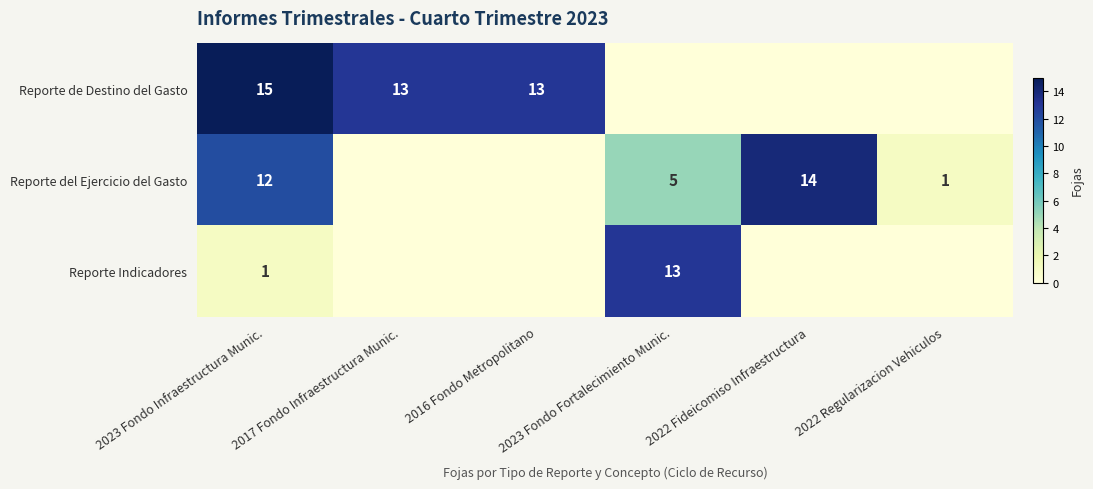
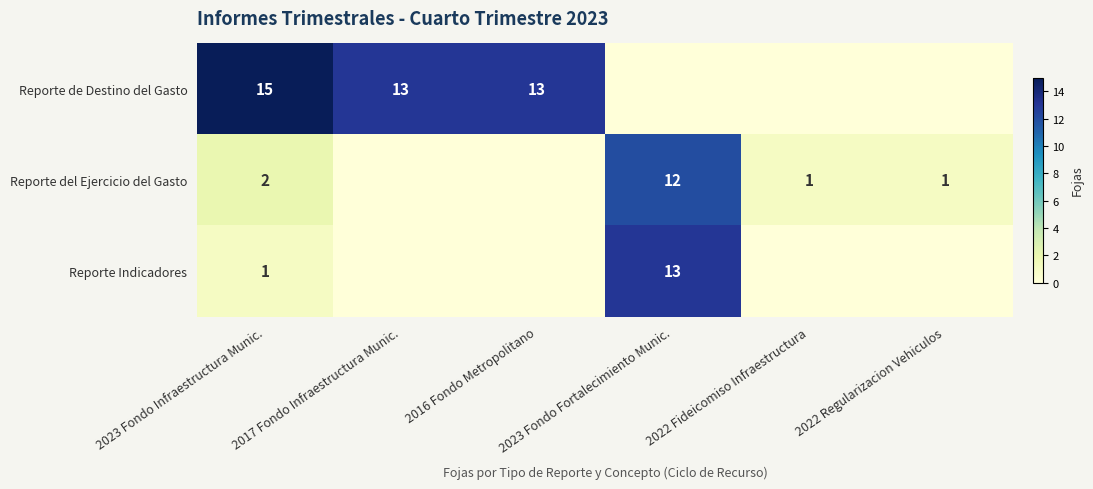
Reporte del Ejercicio del Gasto, 2023 Fondo Infraestructura Munic.: 12 -> 2
Reporte del Ejercicio del Gasto, 2023 Fondo Fortalecimiento Munic.: 5 -> 12
Reporte del Ejercicio del Gasto, 2022 Fideicomiso Infraestructura: 14 -> 1
